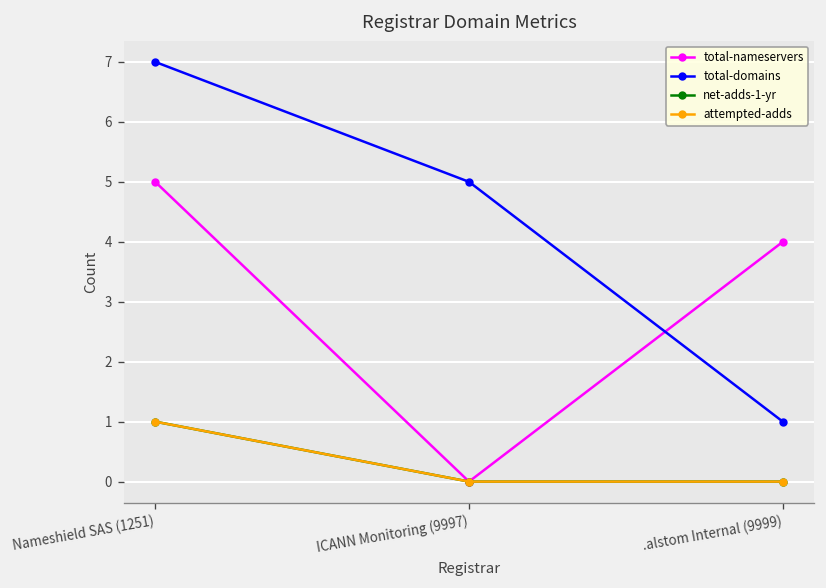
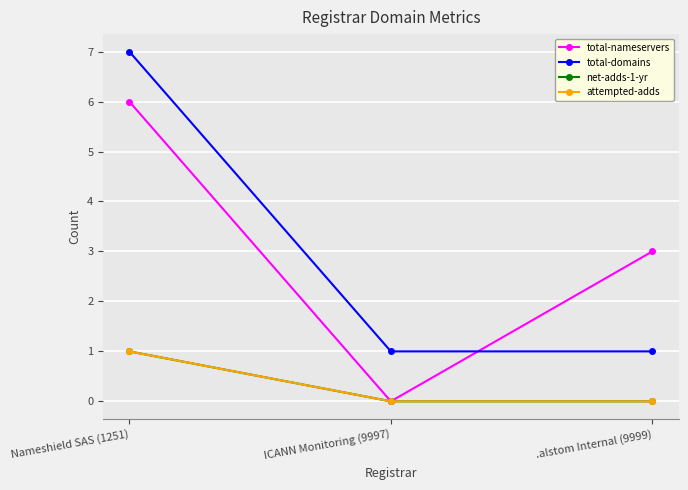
total-nameservers, Nameshield SAS (1251): 5 -> 6
total-domains, ICANN Monitoring (9997): 5 -> 1
total-nameservers, .alstom Internal (9999): 4 -> 3
